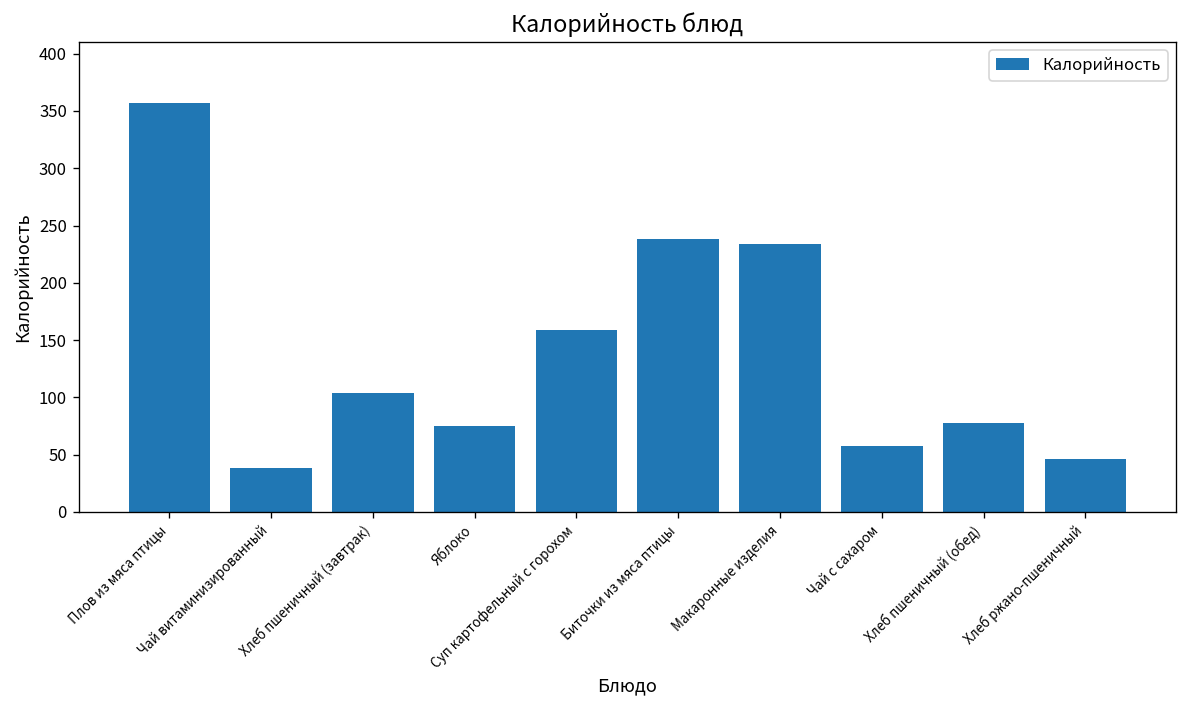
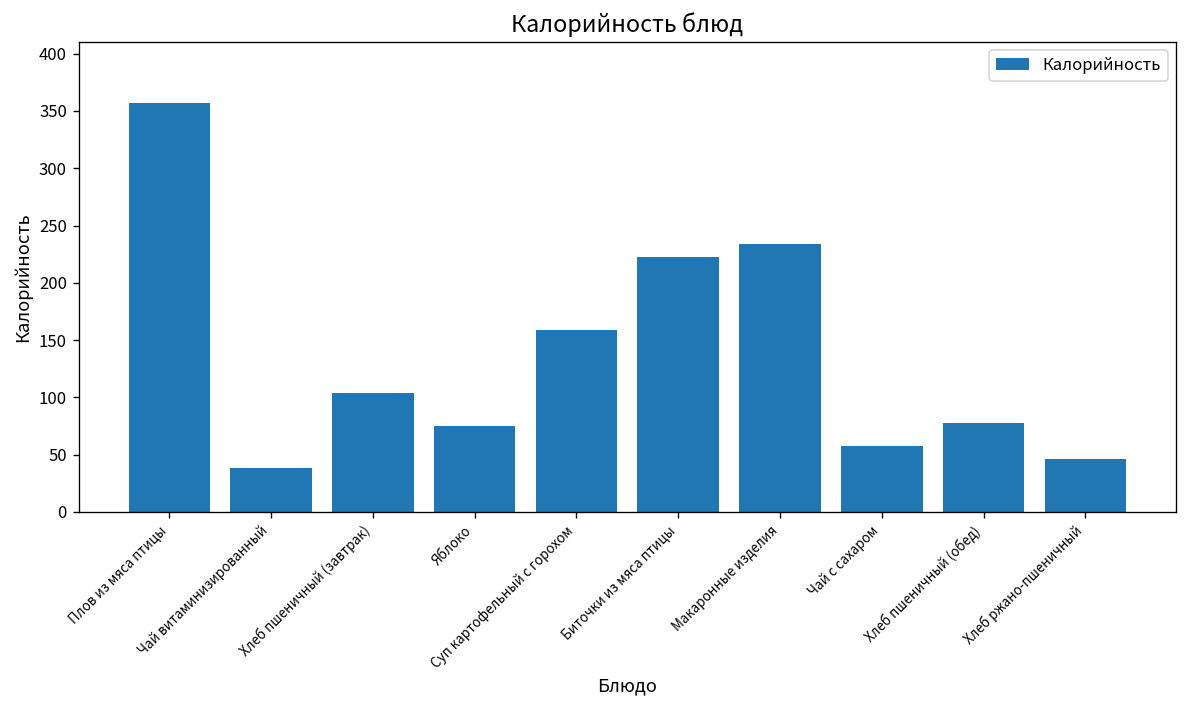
Биточки из мяса птицы: 240 -> 220
